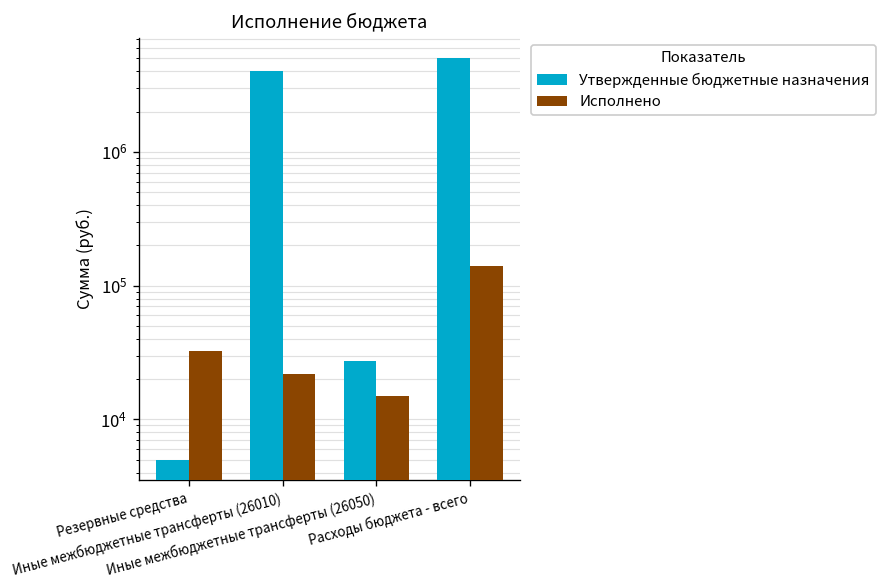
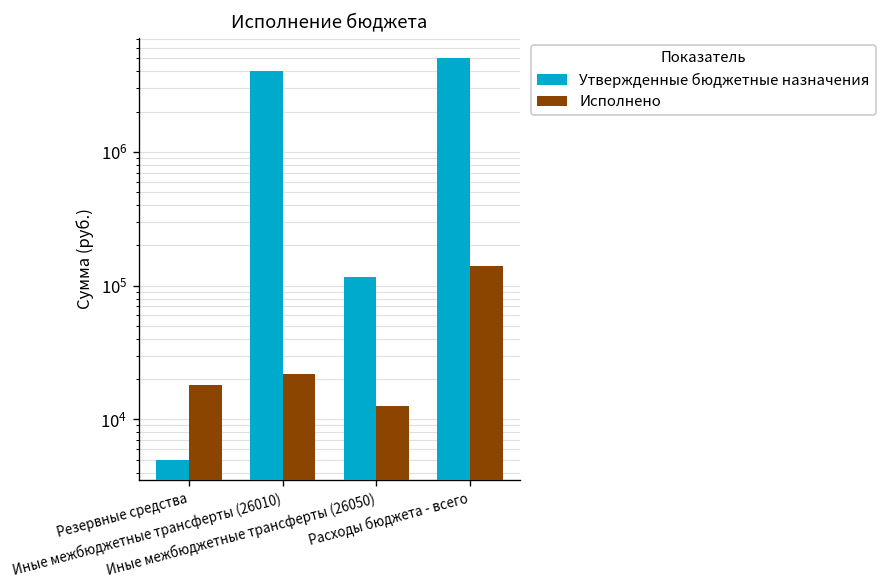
Исполнено, Резервные средства: 32000 -> 18000
Утвержденные бюджетные назначения, Иные межбюджетные трансферты (26050): 27000 -> 120000
Исполнено, Иные межбюджетные трансферты (26050): 15000 -> 13000
